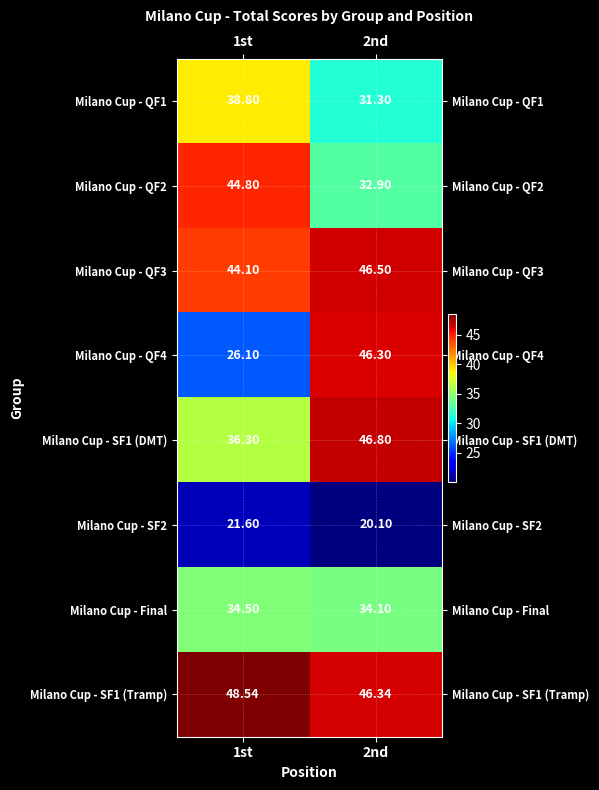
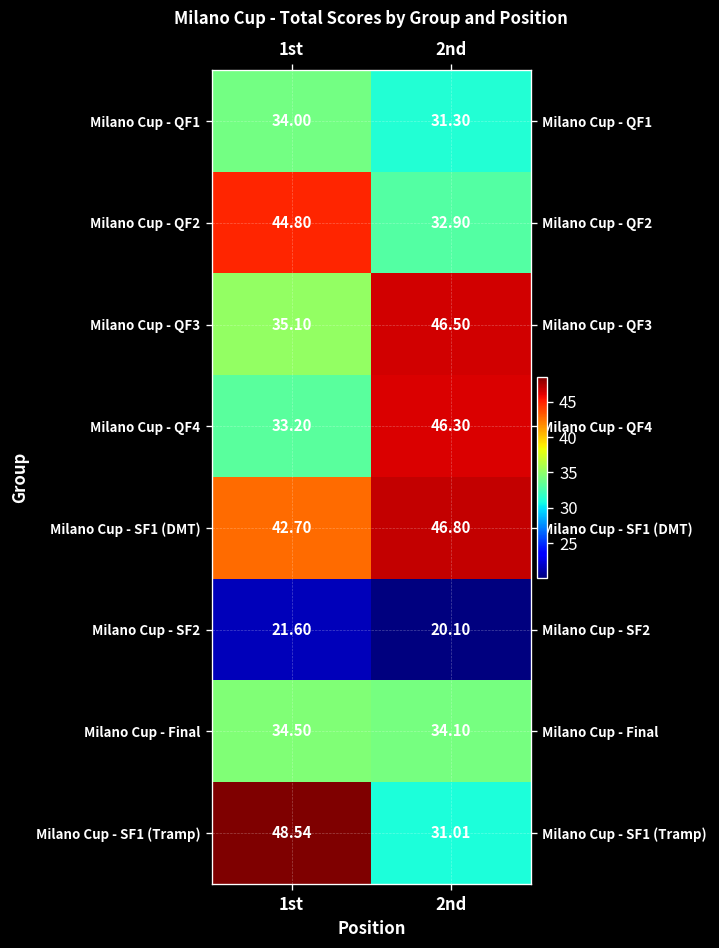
Milano Cup - QF1, 1st: 38.80 -> 34.00
Milano Cup - QF3, 1st: 44.10 -> 35.10
Milano Cup - QF4, 1st: 26.10 -> 33.20
Milano Cup - SF1 (DMT), 1st: 36.30 -> 42.70
Milano Cup - SF1 (Tramp), 2nd: 46.34 -> 31.01
